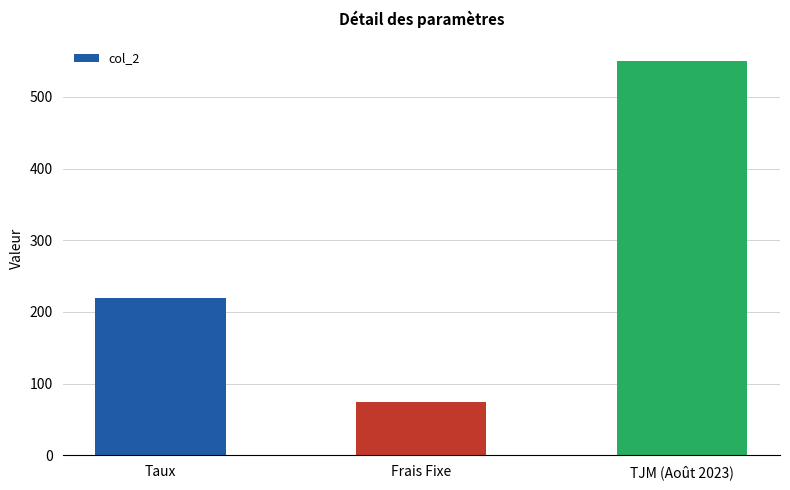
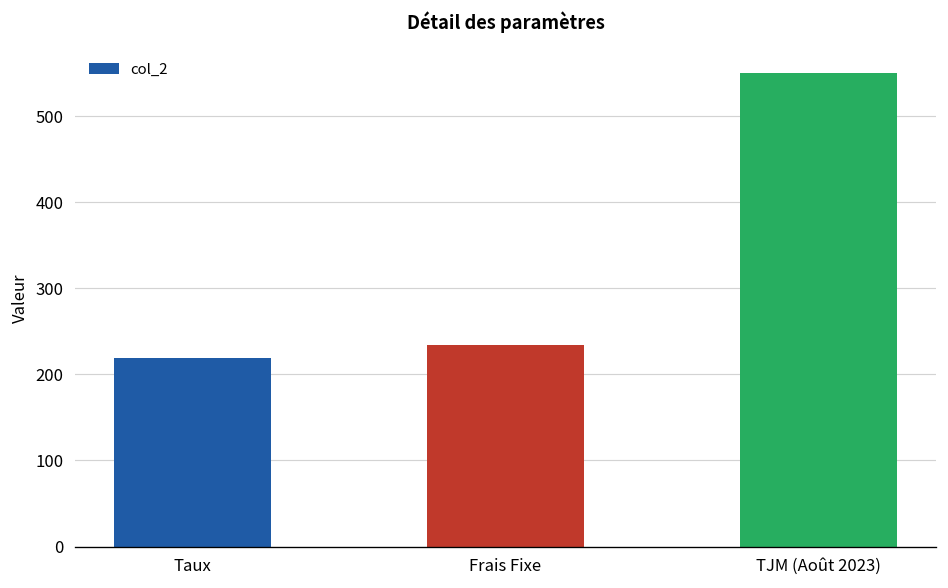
Frais Fixe: 80 -> 230
